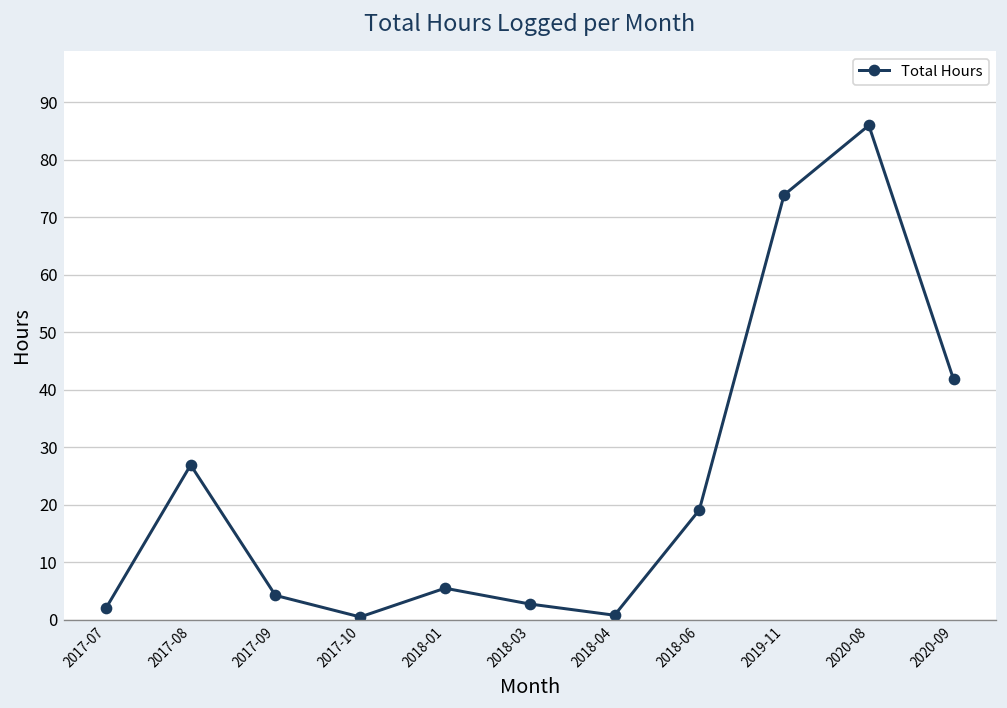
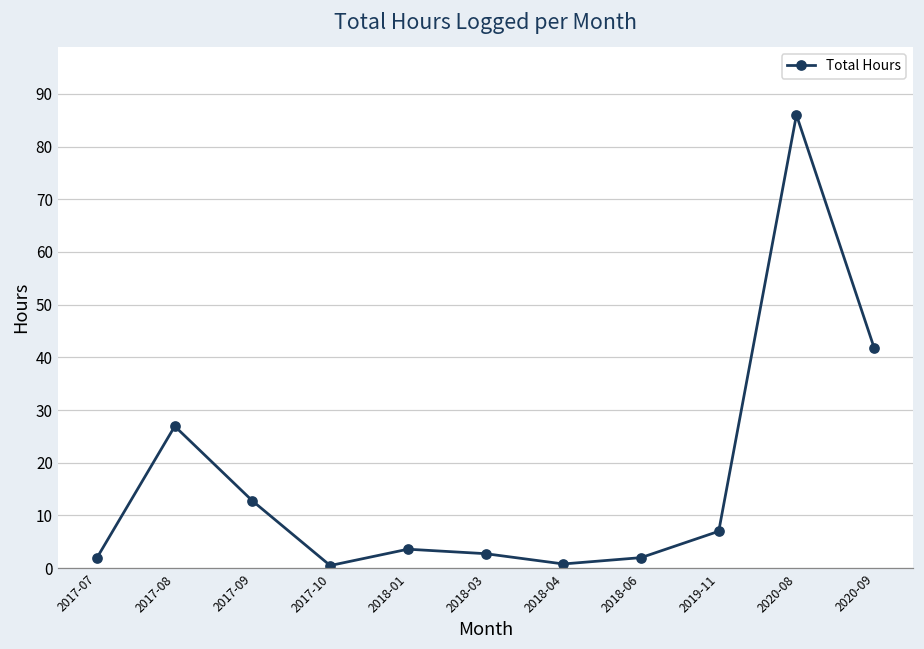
2017-09: 4 -> 13
2018-01: 6 -> 4
2018-06: 19 -> 2
2019-11: 74 -> 7
